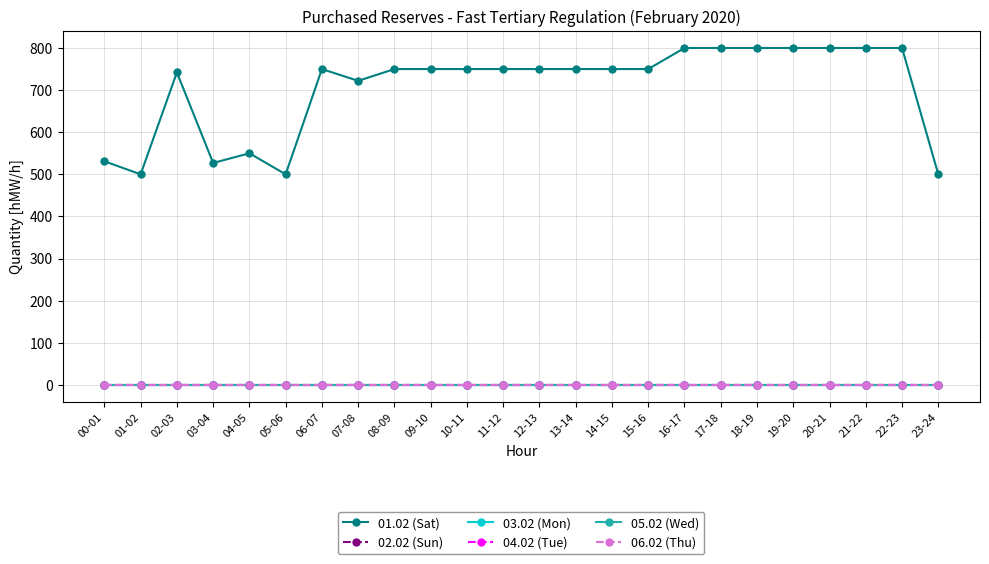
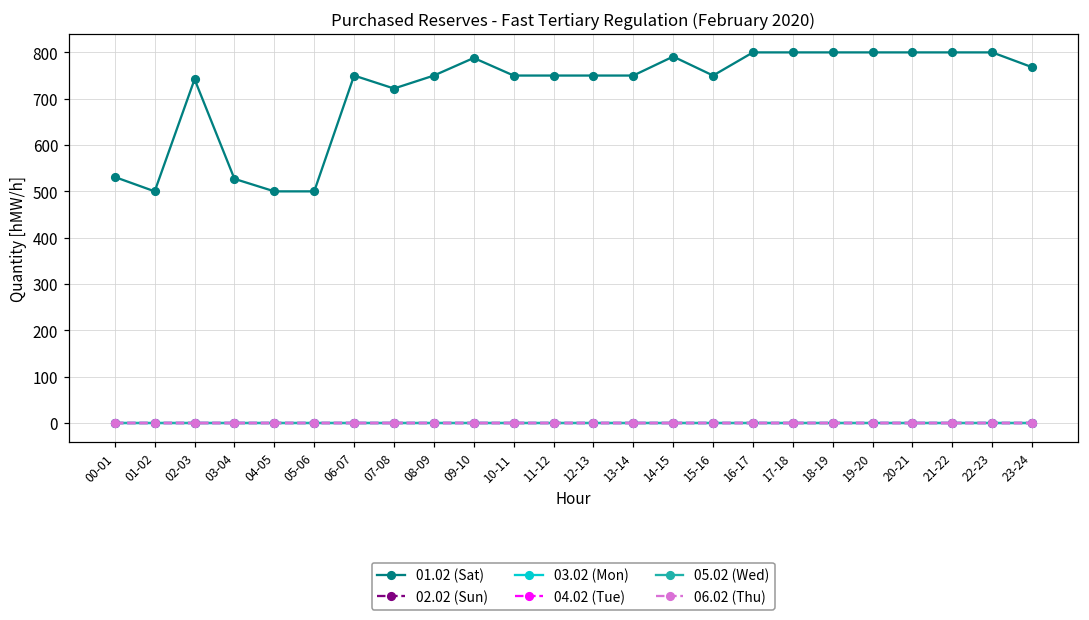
01.02 (Sat), 04-05: 550 -> 500
01.02 (Sat), 09-10: 750 -> 790
01.02 (Sat), 14-15: 750 -> 790
01.02 (Sat), 23-24: 500 -> 770
